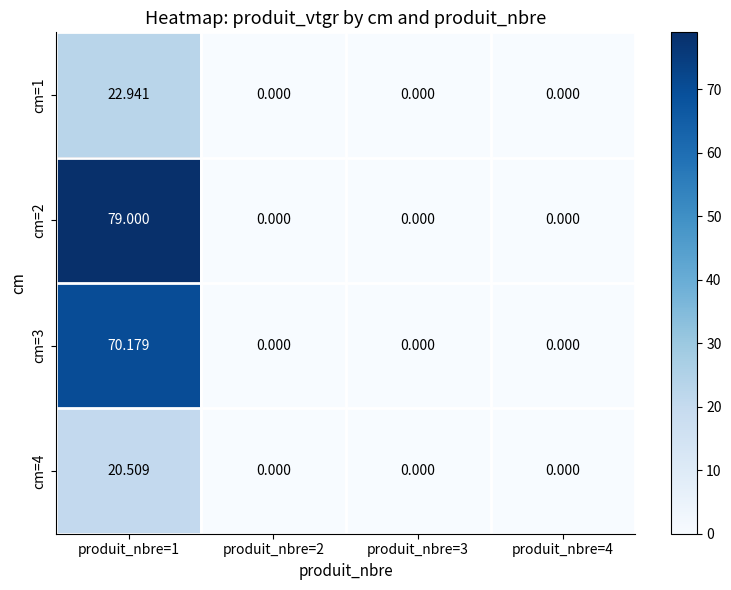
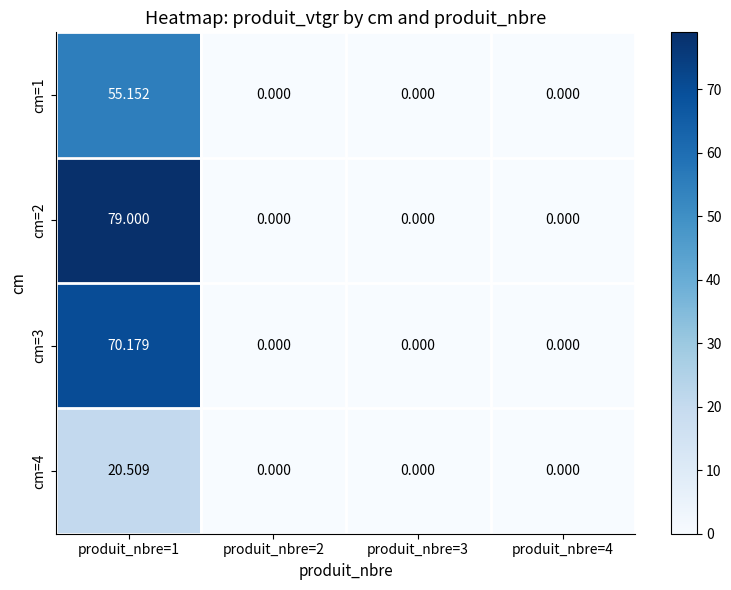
cm=1, produit_nbre=1: 22.941 -> 55.152
